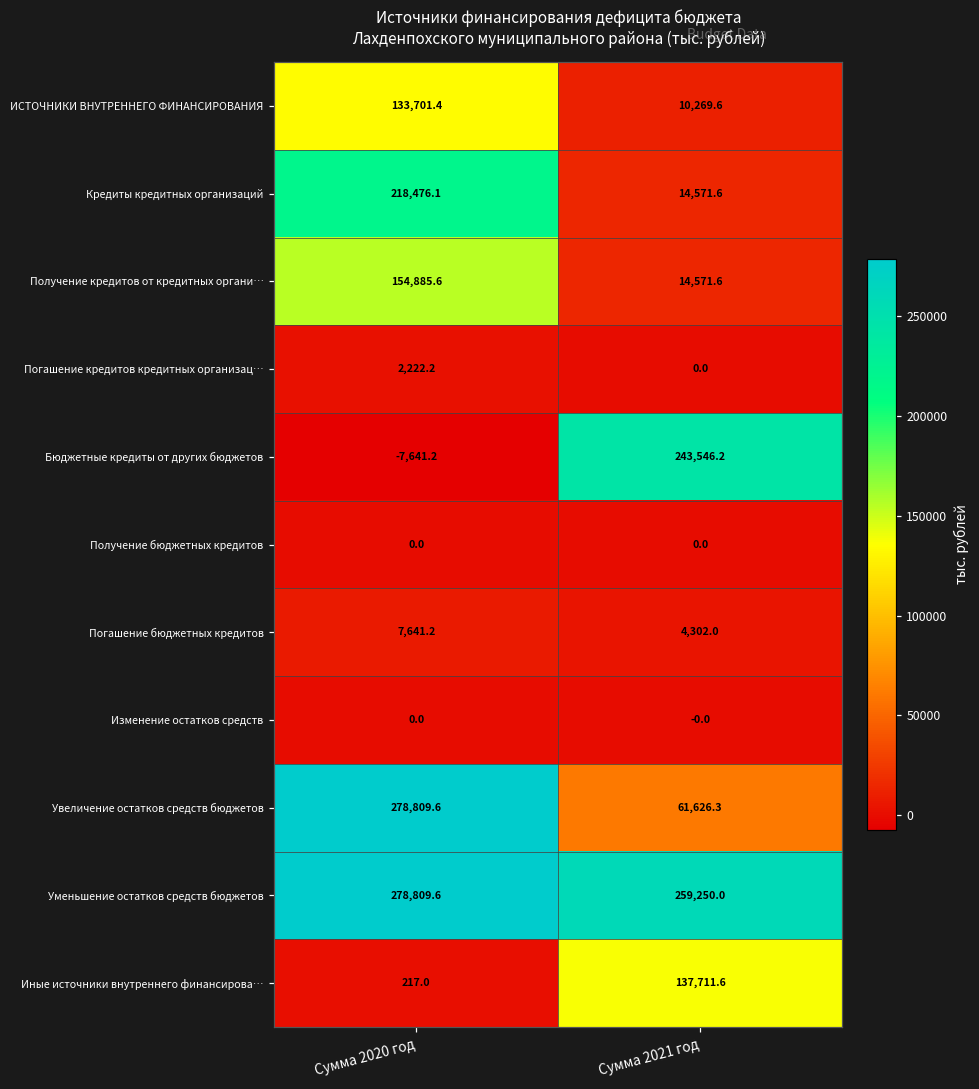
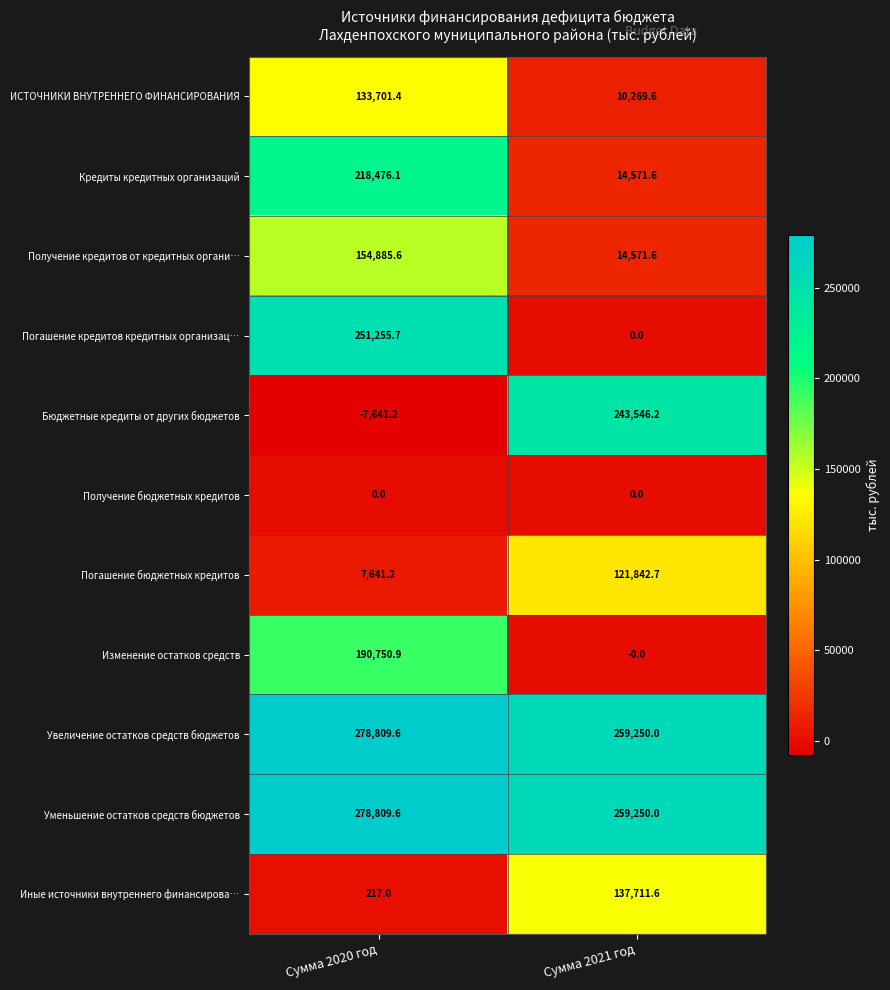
Погашение кредитов кредитных организац…, Сумма 2020 год: 2,222.2 -> 251,255.7
Погашение бюджетных кредитов, Сумма 2021 год: 4,302.0 -> 121,842.7
Изменение остатков средств, Сумма 2020 год: 0.0 -> 190,750.9
Увеличение остатков средств бюджетов, Сумма 2021 год: 61,626.3 -> 259,250.0
